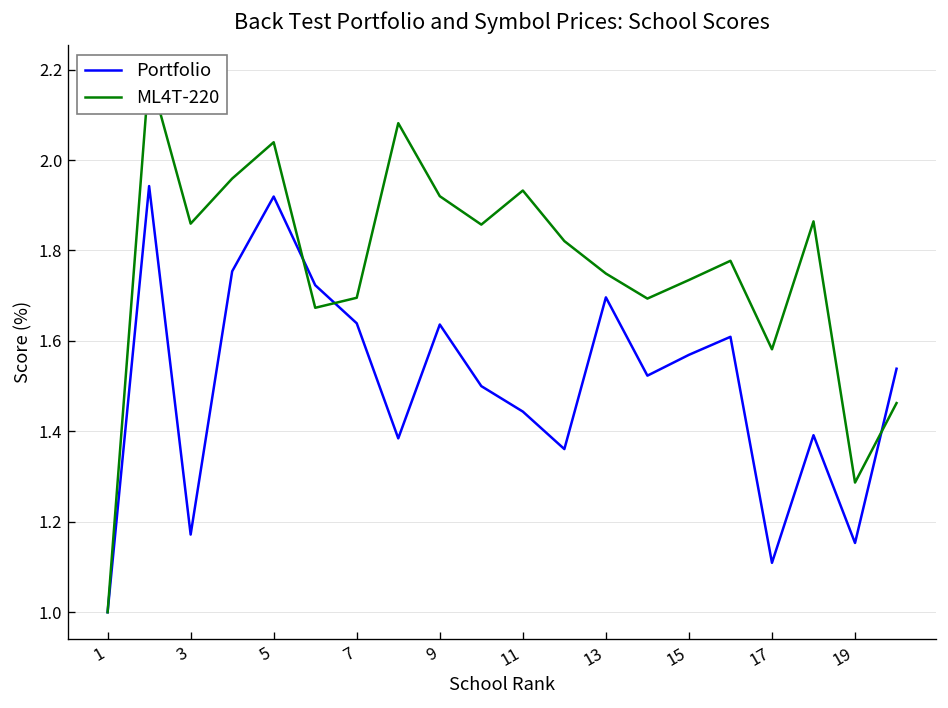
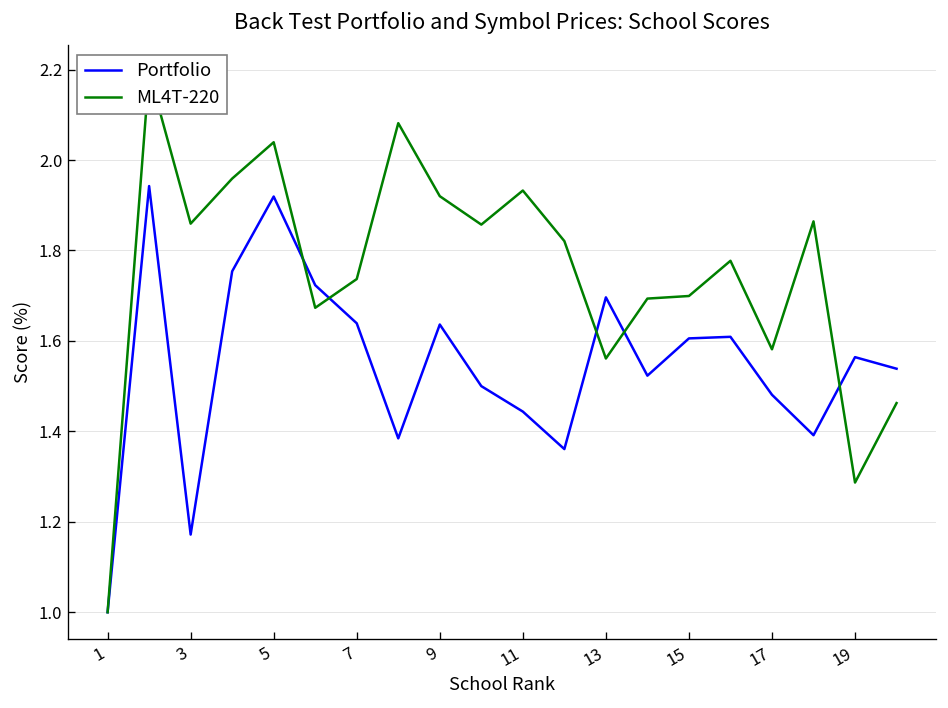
ML4T-220, 7: 1.70 -> 1.74
ML4T-220, 13: 1.75 -> 1.56
Portfolio, 15: 1.57 -> 1.61
ML4T-220, 15: 1.73 -> 1.70
Portfolio, 17: 1.11 -> 1.48
Portfolio, 19: 1.15 -> 1.56
